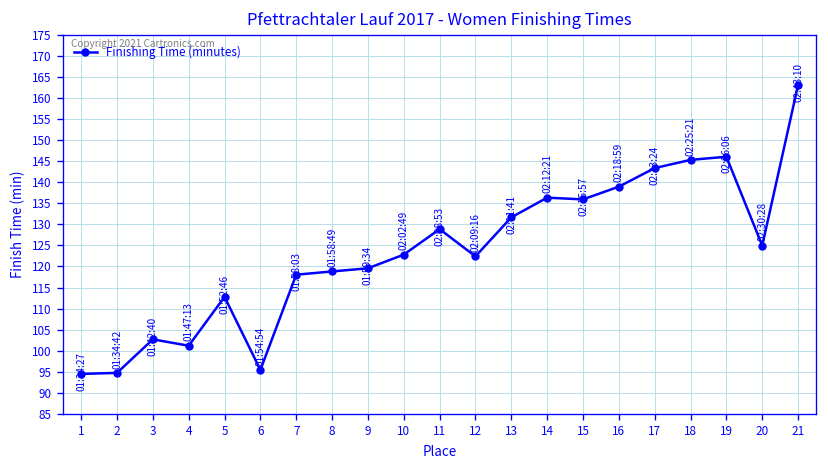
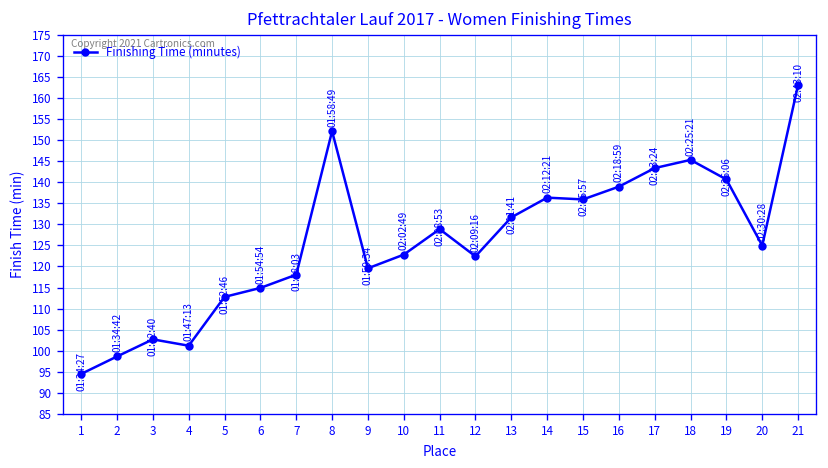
2: 95 -> 99
6: 95 -> 115
8: 119 -> 152
19: 146 -> 141
